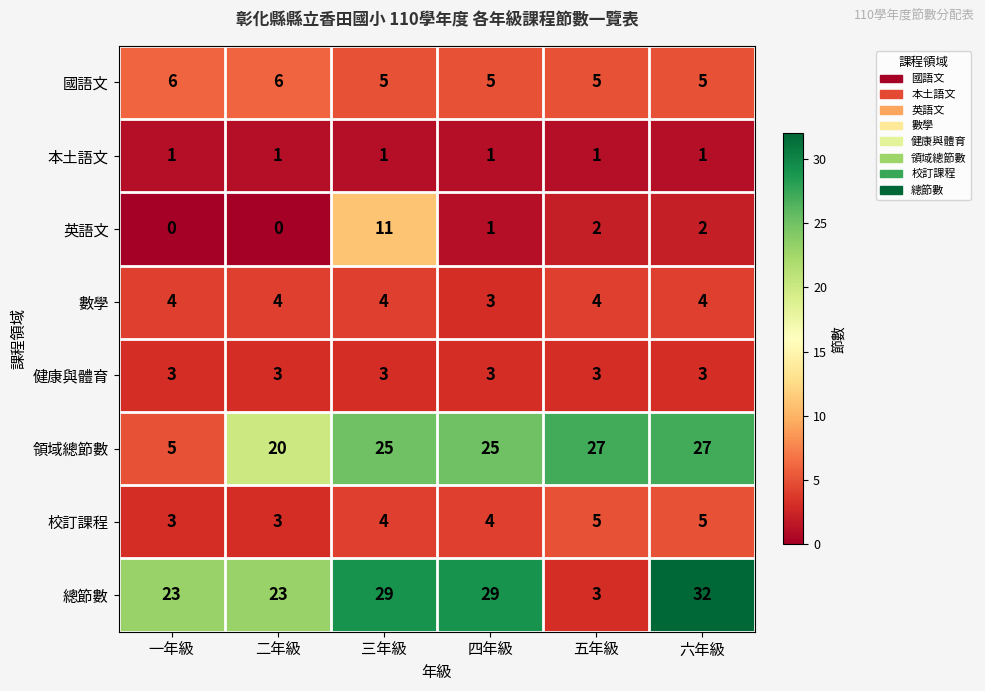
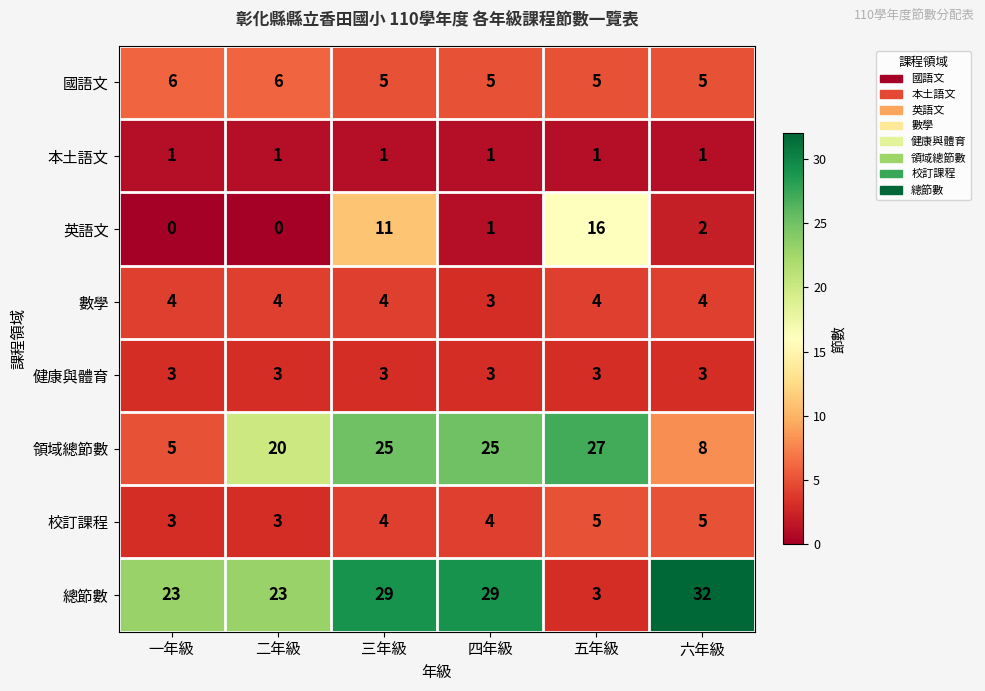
英語文, 五年級: 2 -> 16
領域總節數, 六年級: 27 -> 8
